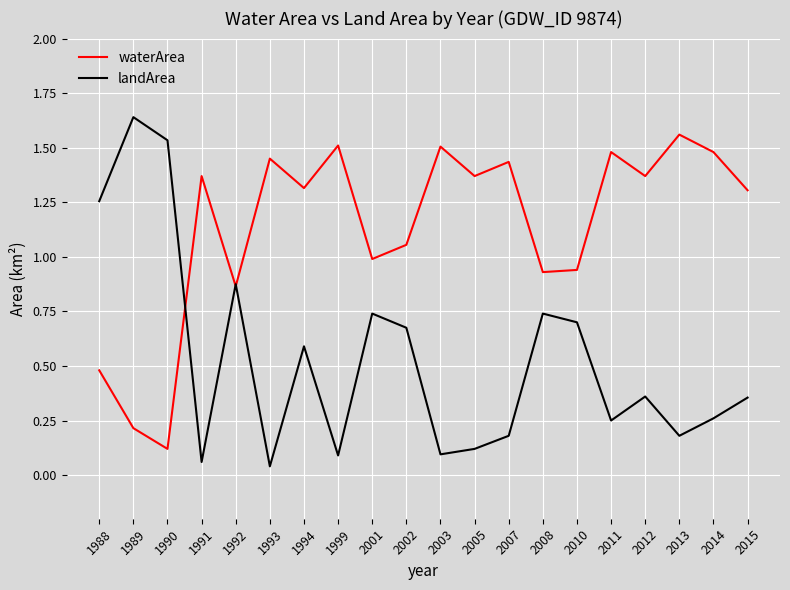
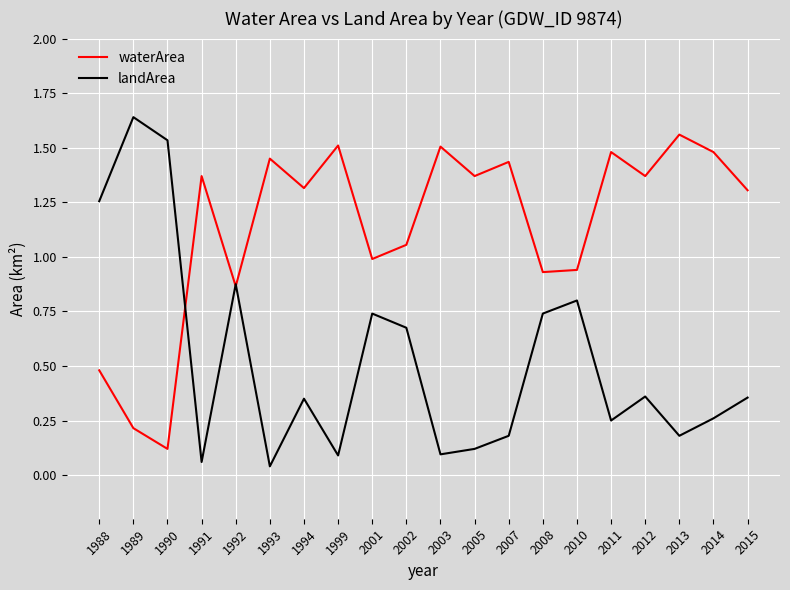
landArea, 1994: 0.59 -> 0.35
landArea, 2010: 0.7 -> 0.8
